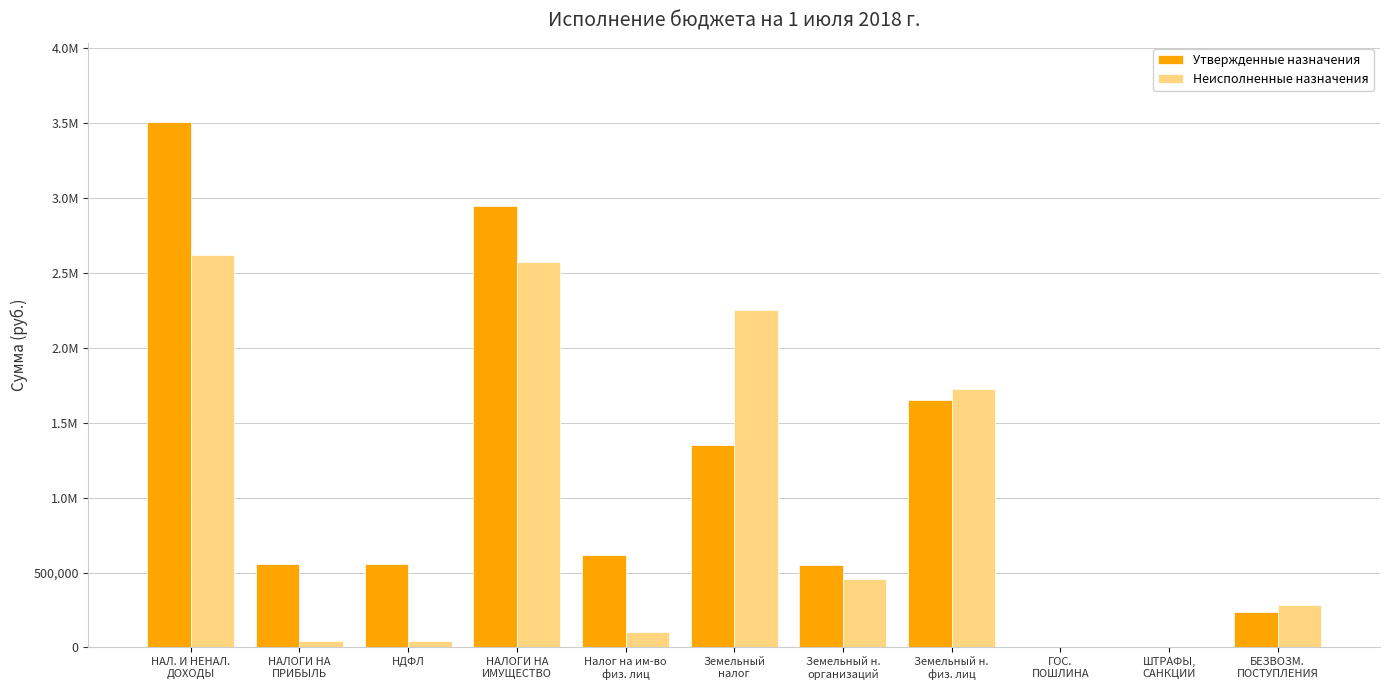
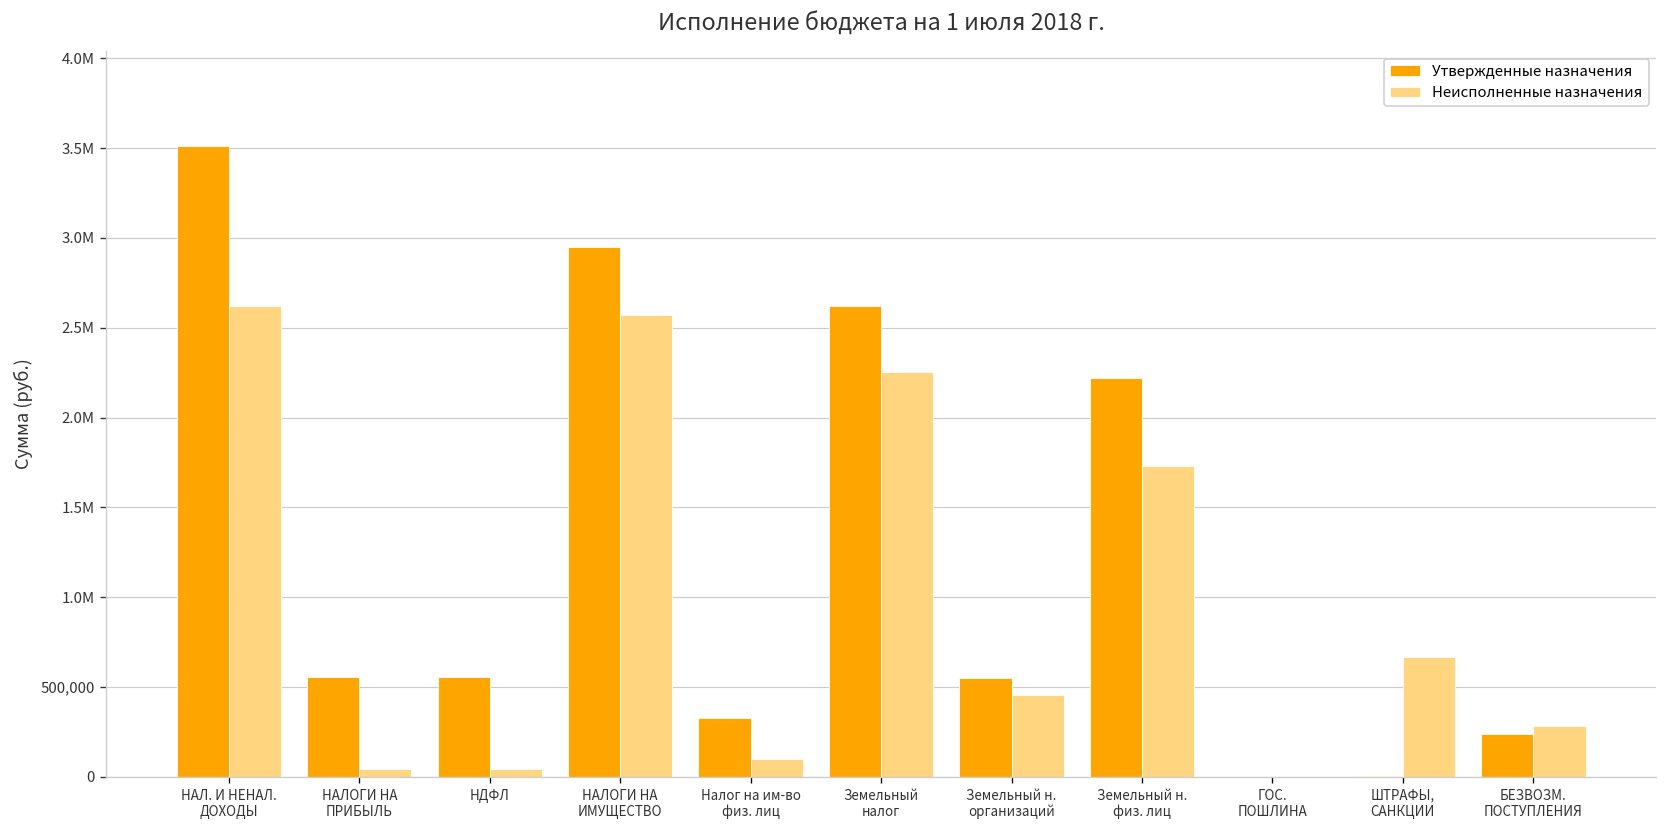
Утвержденные назначения, Налог на им-во физ. лиц: 620,000 -> 330,000
Утвержденные назначения, Земельный налог: 1,350,000 -> 2,620,000
Утвержденные назначения, Земельный н. физ. лиц: 1,650,000 -> 2,220,000
Неисполненные назначения, ШТРАФЫ, САНКЦИИ: 0 -> 670,000
